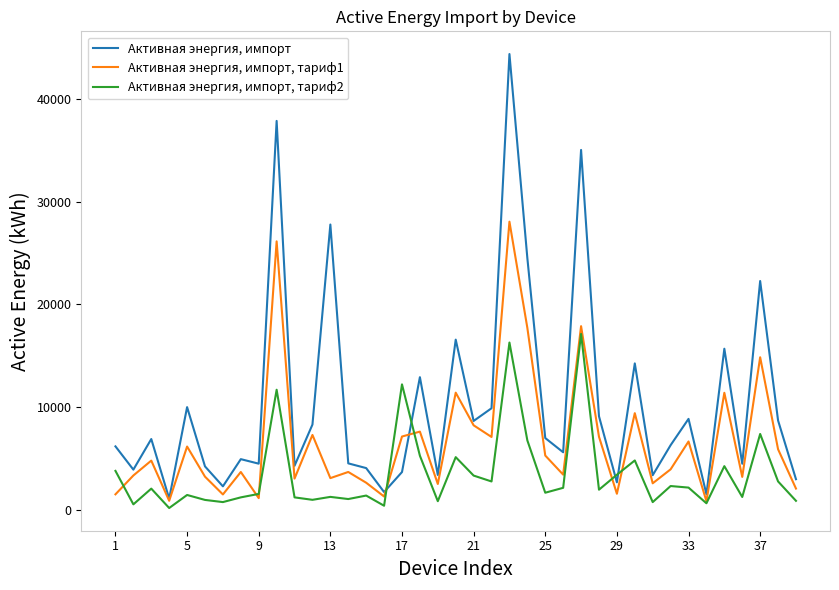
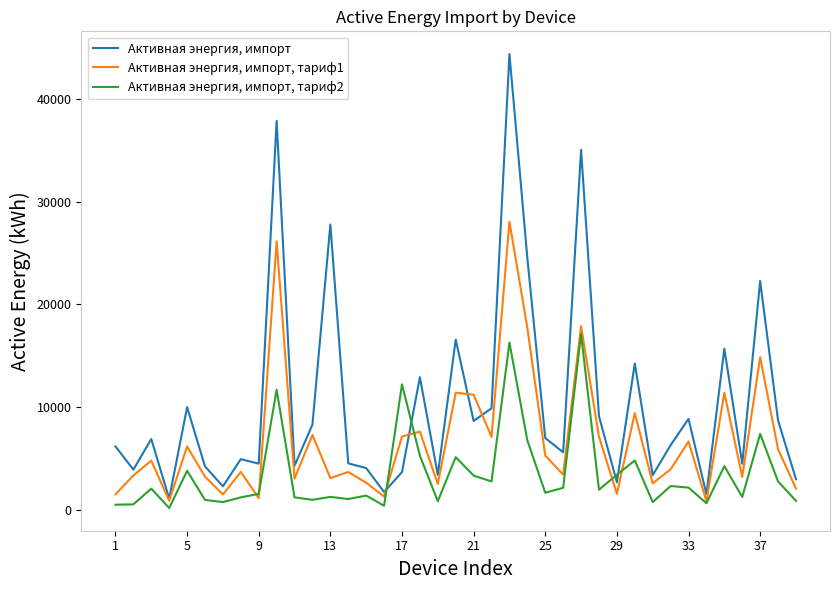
Активная энергия, импорт, тариф2, 1: 3800 -> 500
Активная энергия, импорт, тариф2, 5: 1500 -> 3800
Активная энергия, импорт, тариф1, 21: 8300 -> 11200
